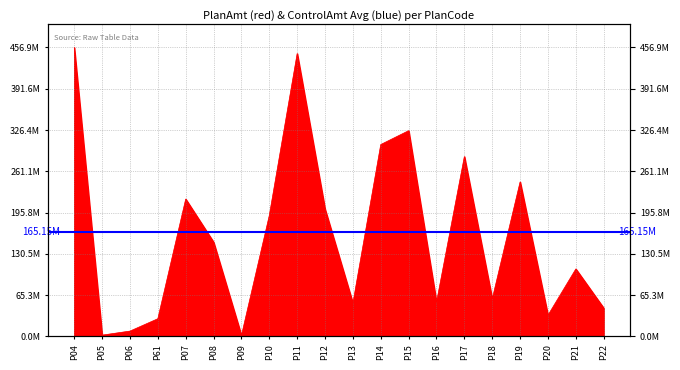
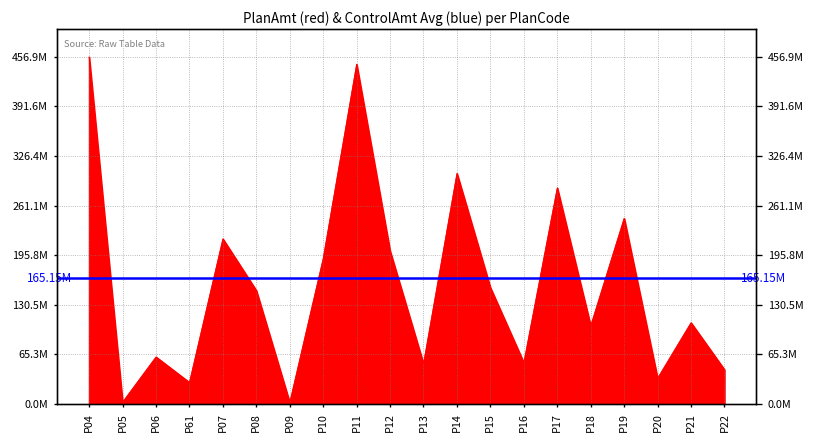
P06: 10000000 -> 60000000
P15: 330000000 -> 150000000
P18: 60000000 -> 100000000
